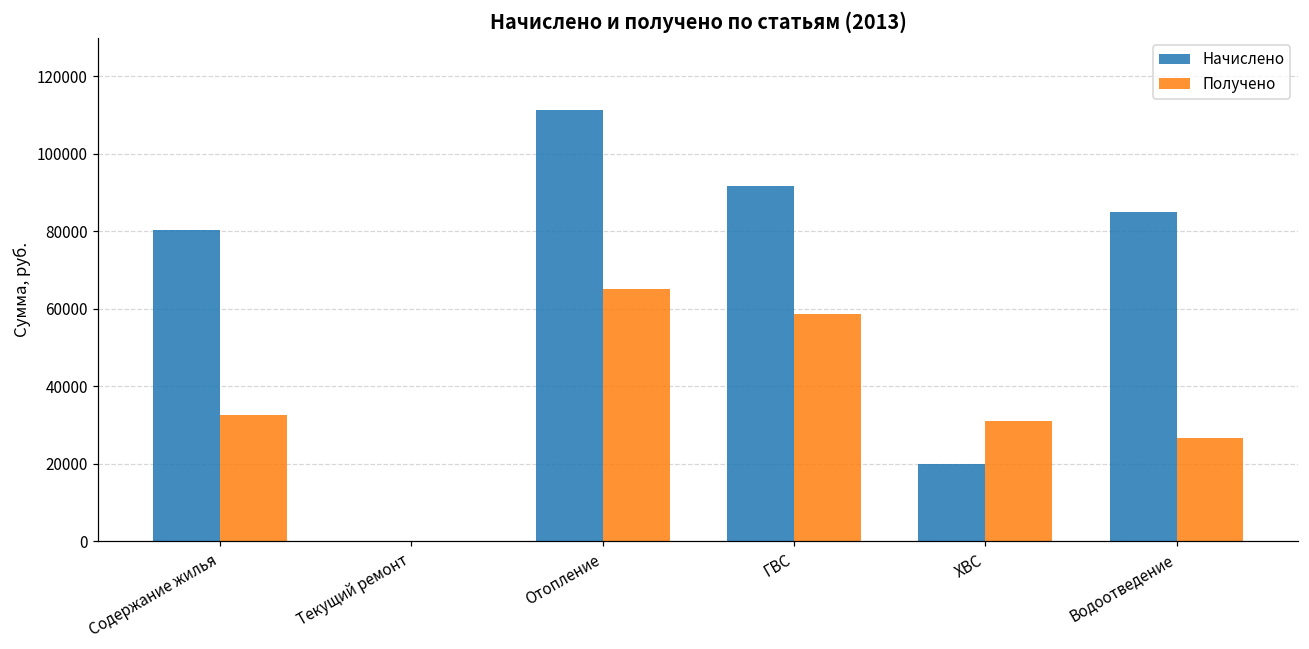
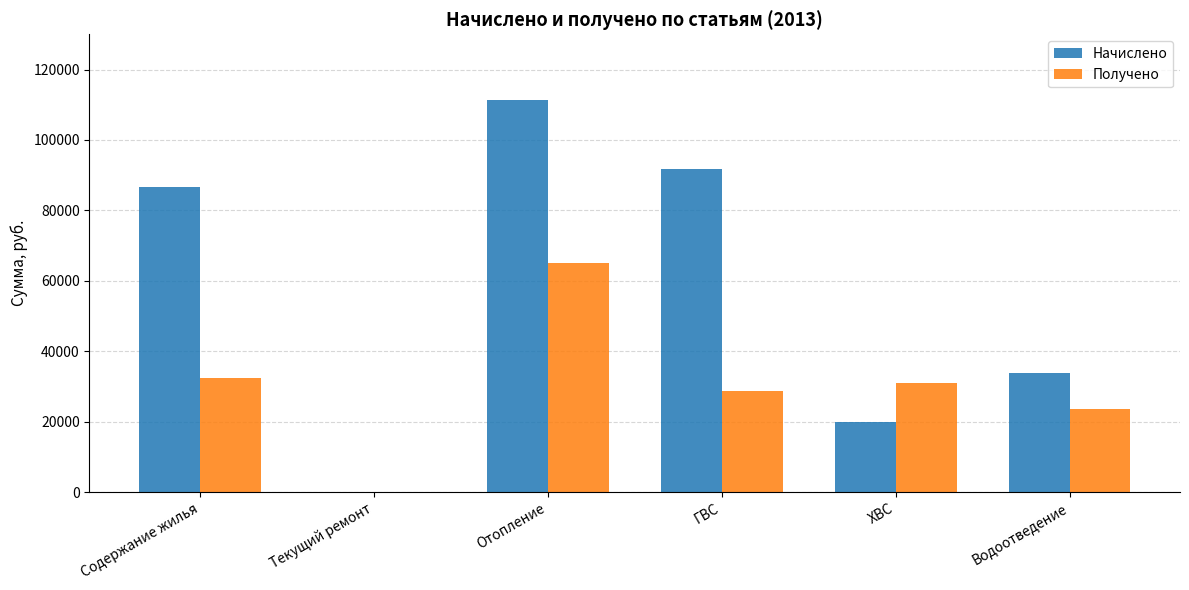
Начислено, Содержание жилья: 80000 -> 87000
Получено, ГВС: 59000 -> 29000
Начислено, Водоотведение: 85000 -> 34000
Получено, Водоотведение: 27000 -> 24000
